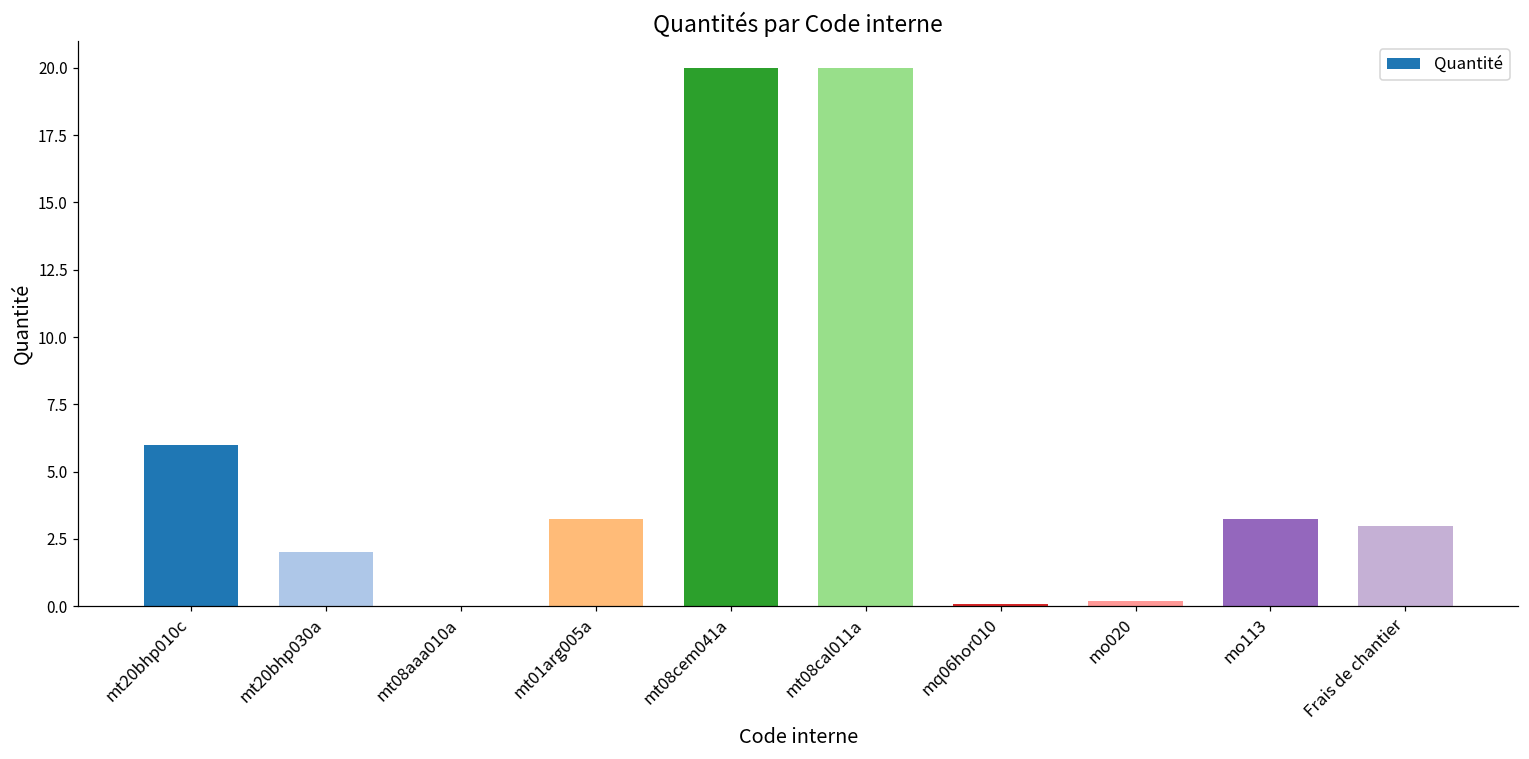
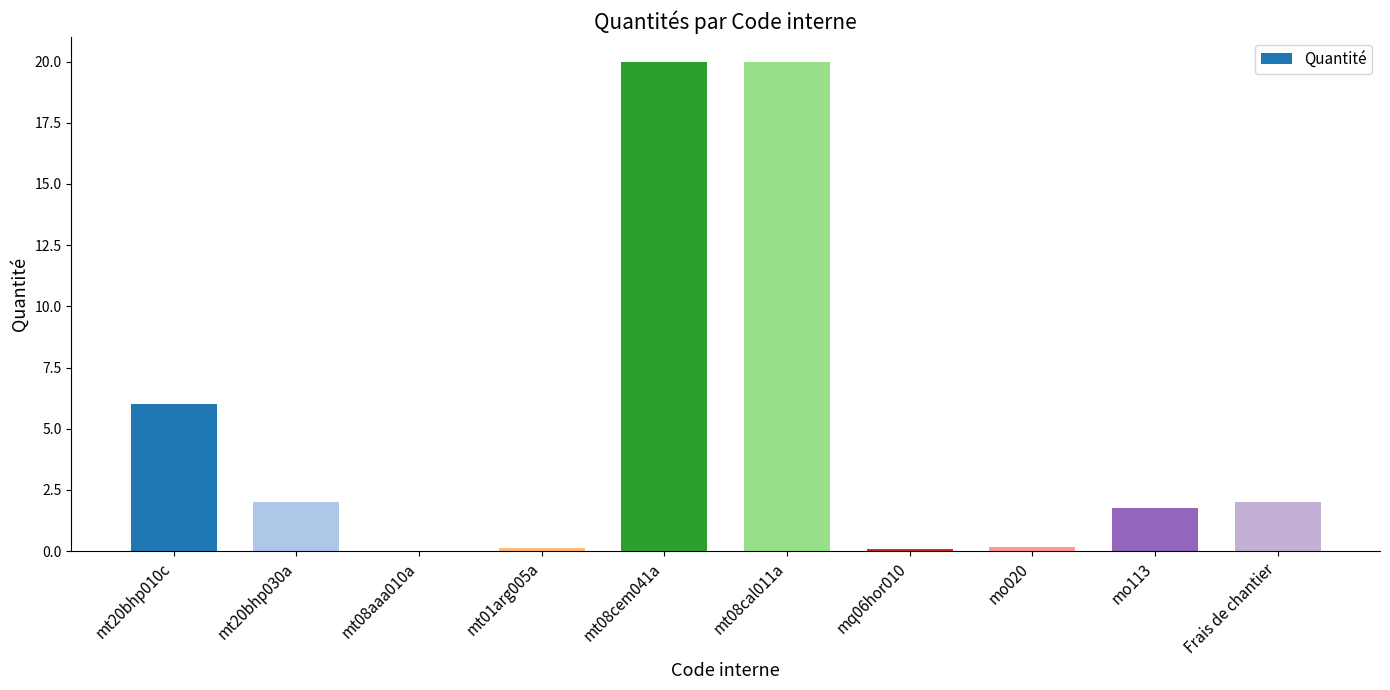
mt01arg005a: 3.2 -> 0.1
mo113: 3.2 -> 1.8
Frais de chantier: 3 -> 2
